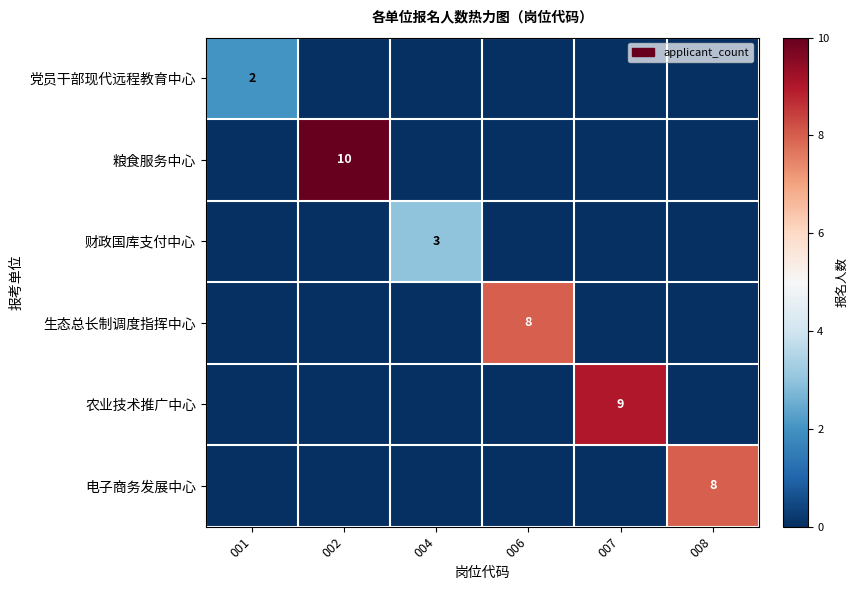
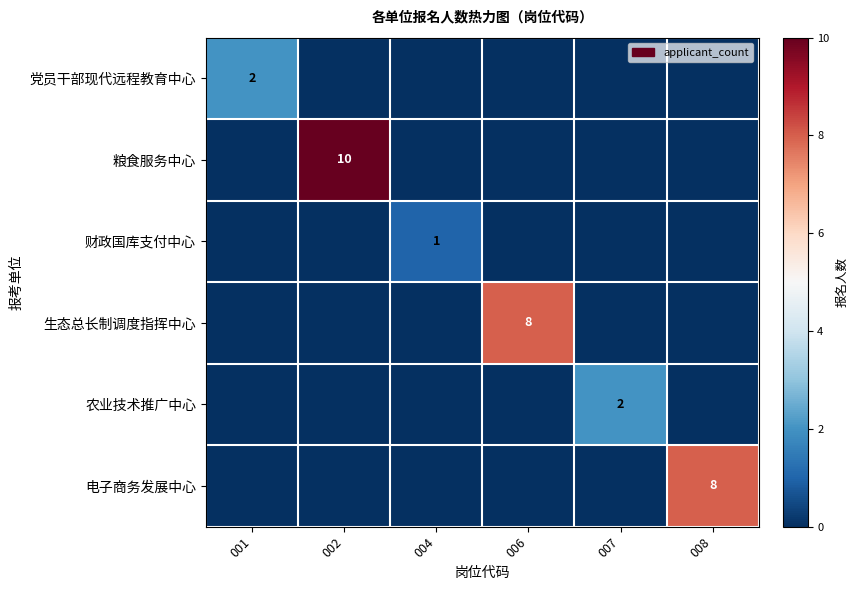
财政国库支付中心, 004: 3 -> 1
农业技术推广中心, 007: 9 -> 2
